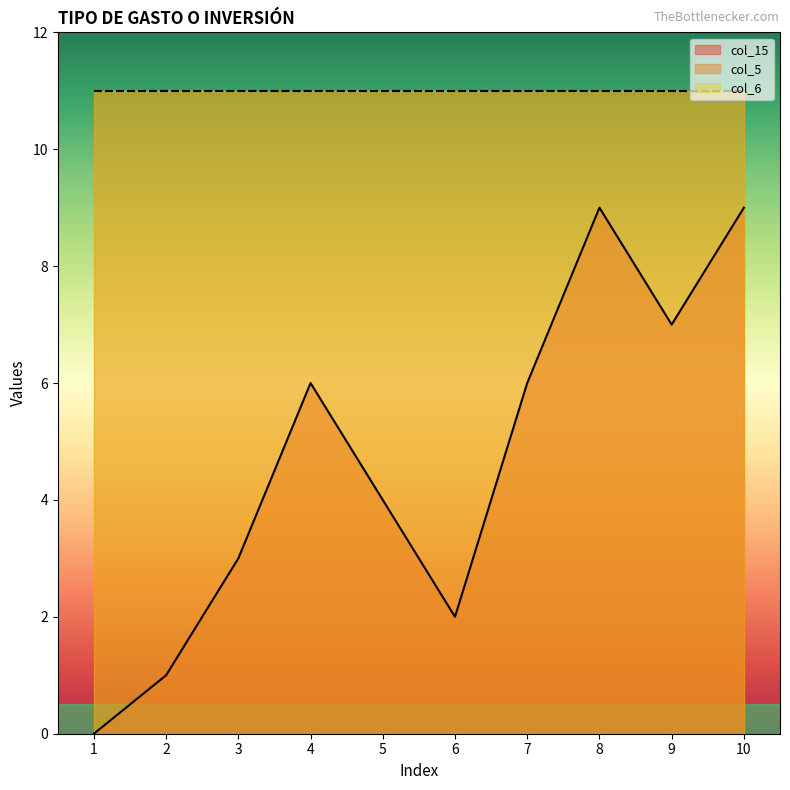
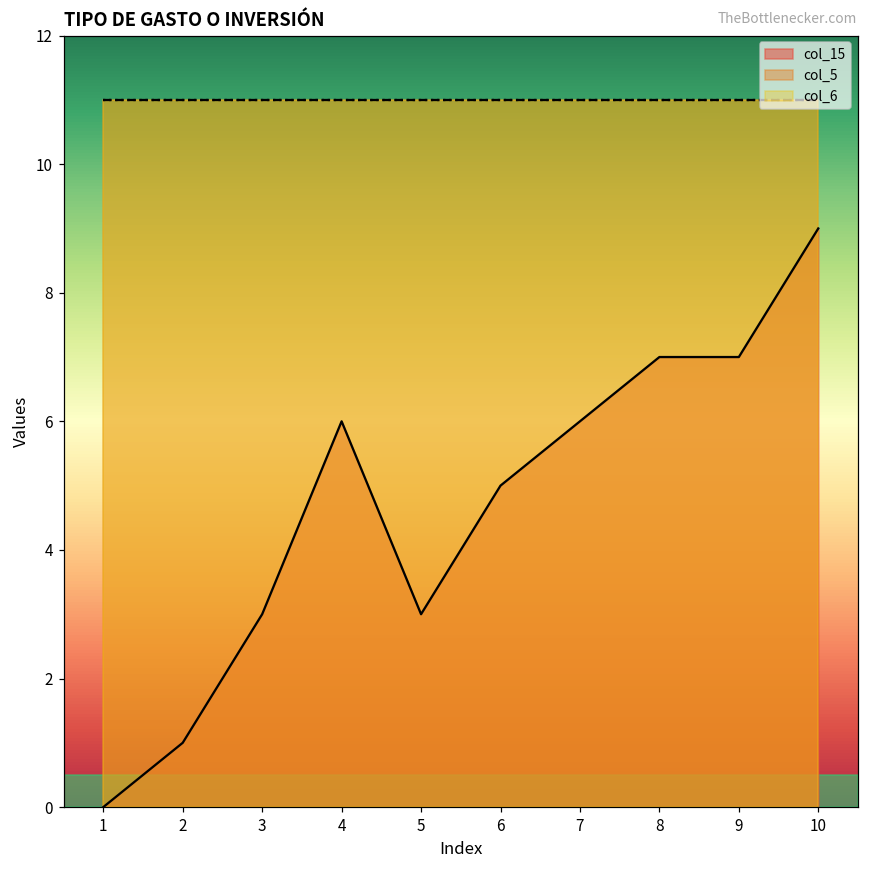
col_15, 5: 4 -> 3
col_15, 6: 2 -> 5
col_15, 8: 9 -> 7
